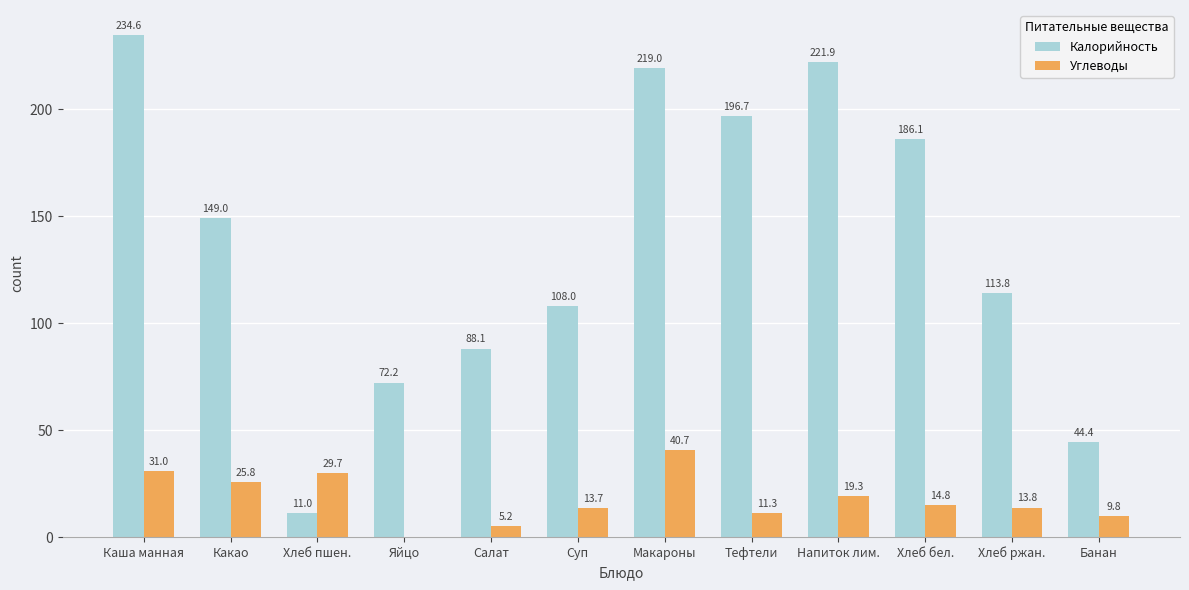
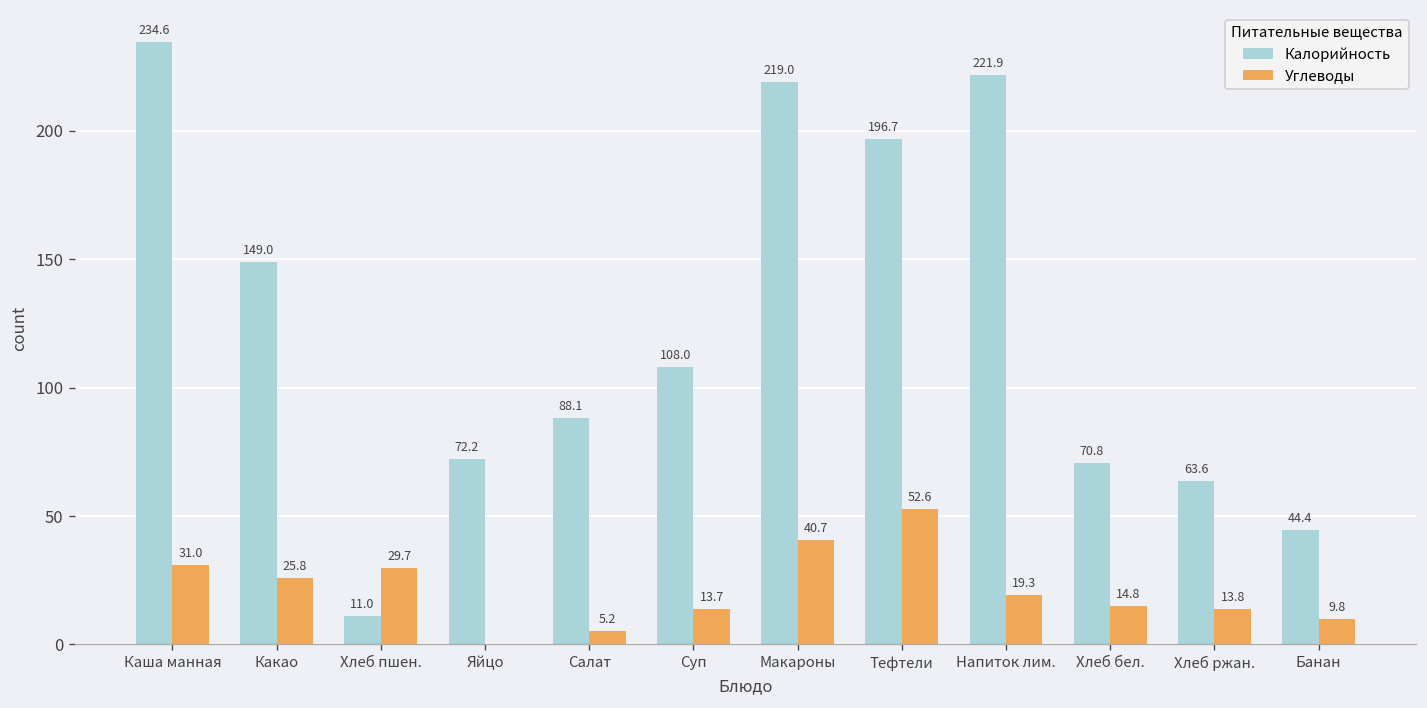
Углеводы, Тефтели: 11.3 -> 52.6
Калорийность, Хлеб бел.: 186.1 -> 70.8
Калорийность, Хлеб ржан.: 113.8 -> 63.6
